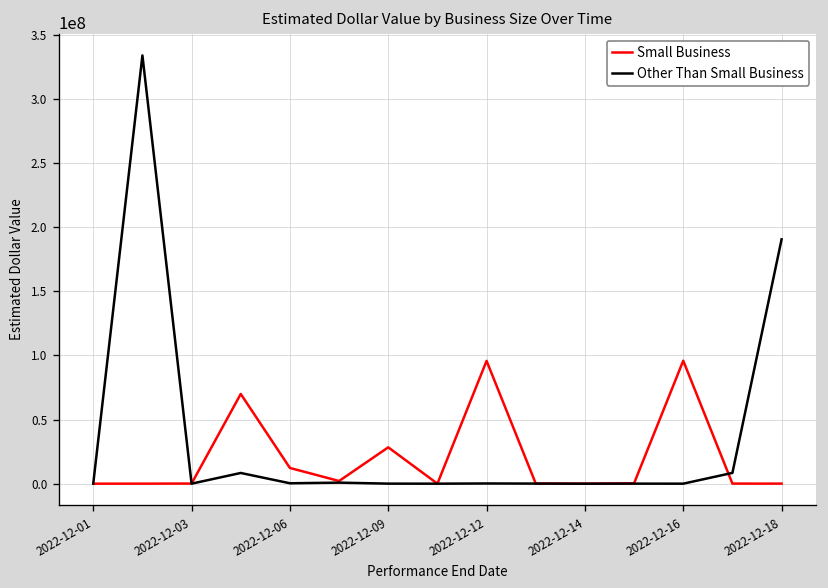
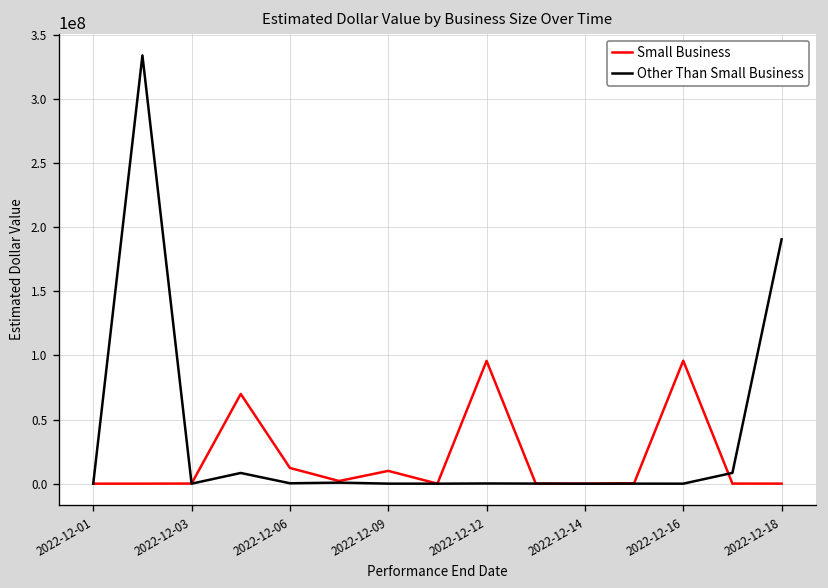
Small Business, 2022-12-09: 28000000 -> 10000000
